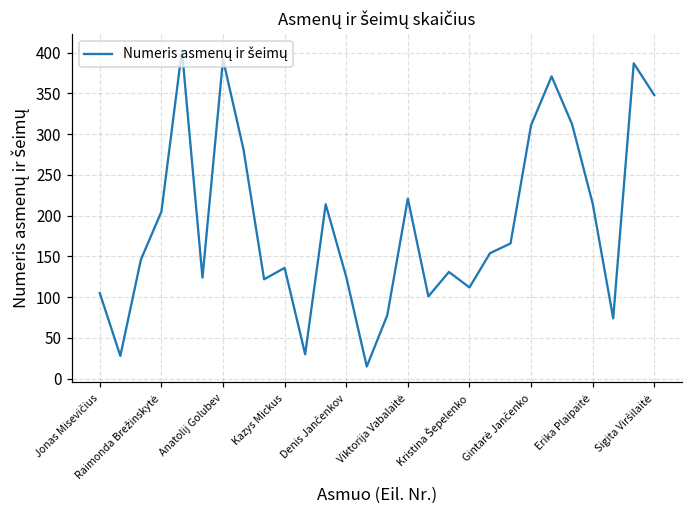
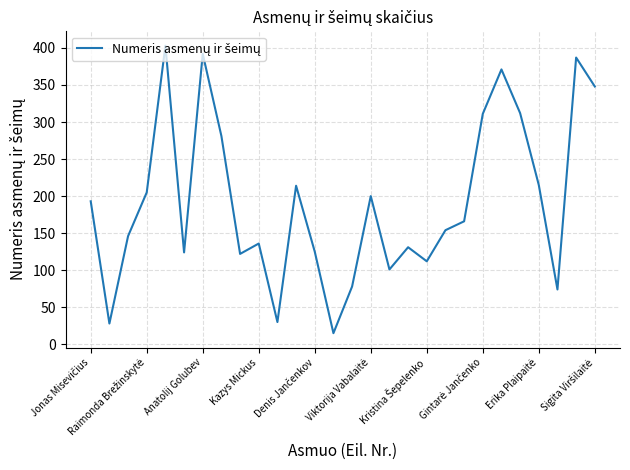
Jonas Misevičius: 110 -> 190
Viktorija Vabalaitė: 220 -> 200
